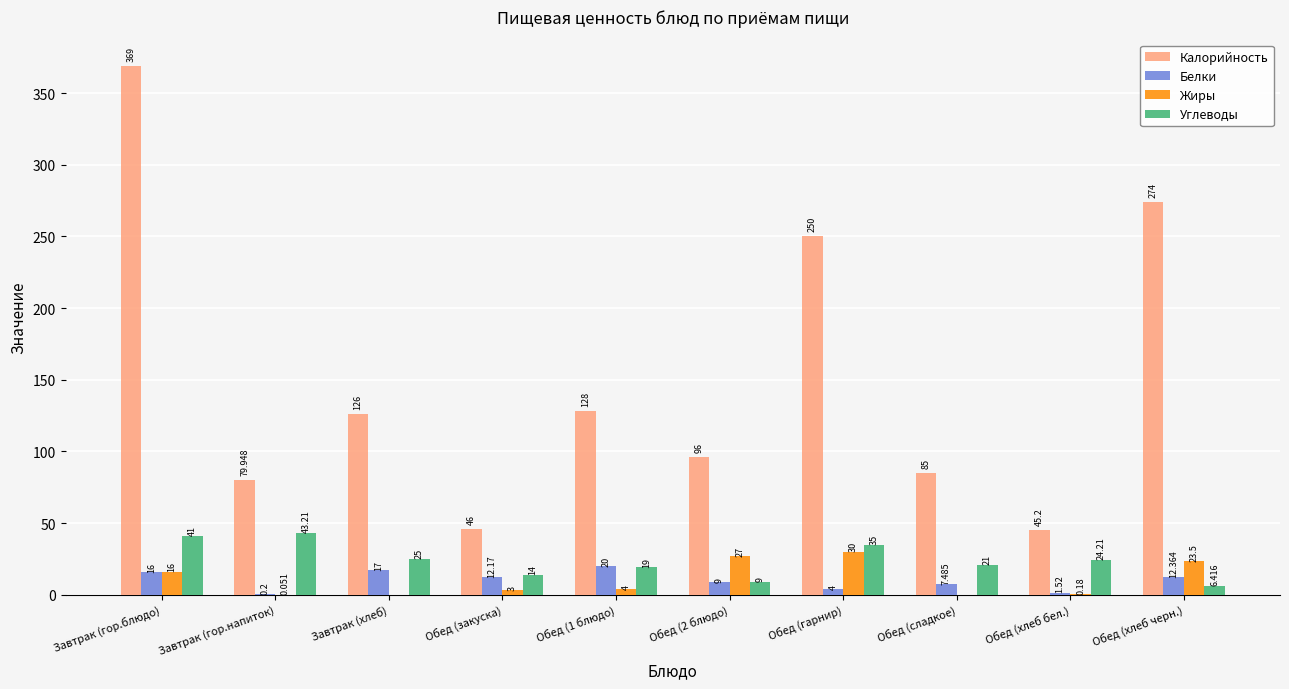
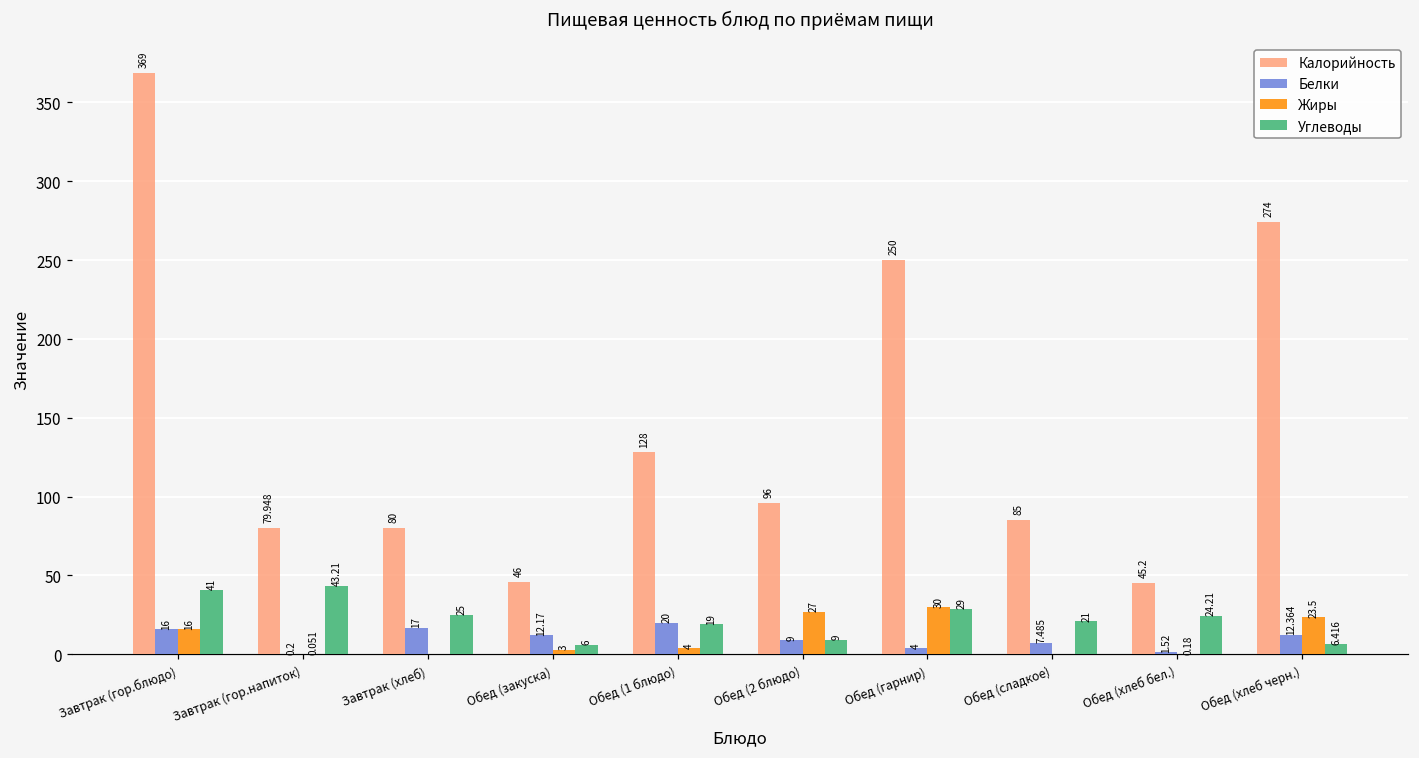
Калорийность, Завтрак (хлеб): 126 -> 80
Углеводы, Обед (закуска): 14 -> 6
Углеводы, Обед (гарнир): 35 -> 29
